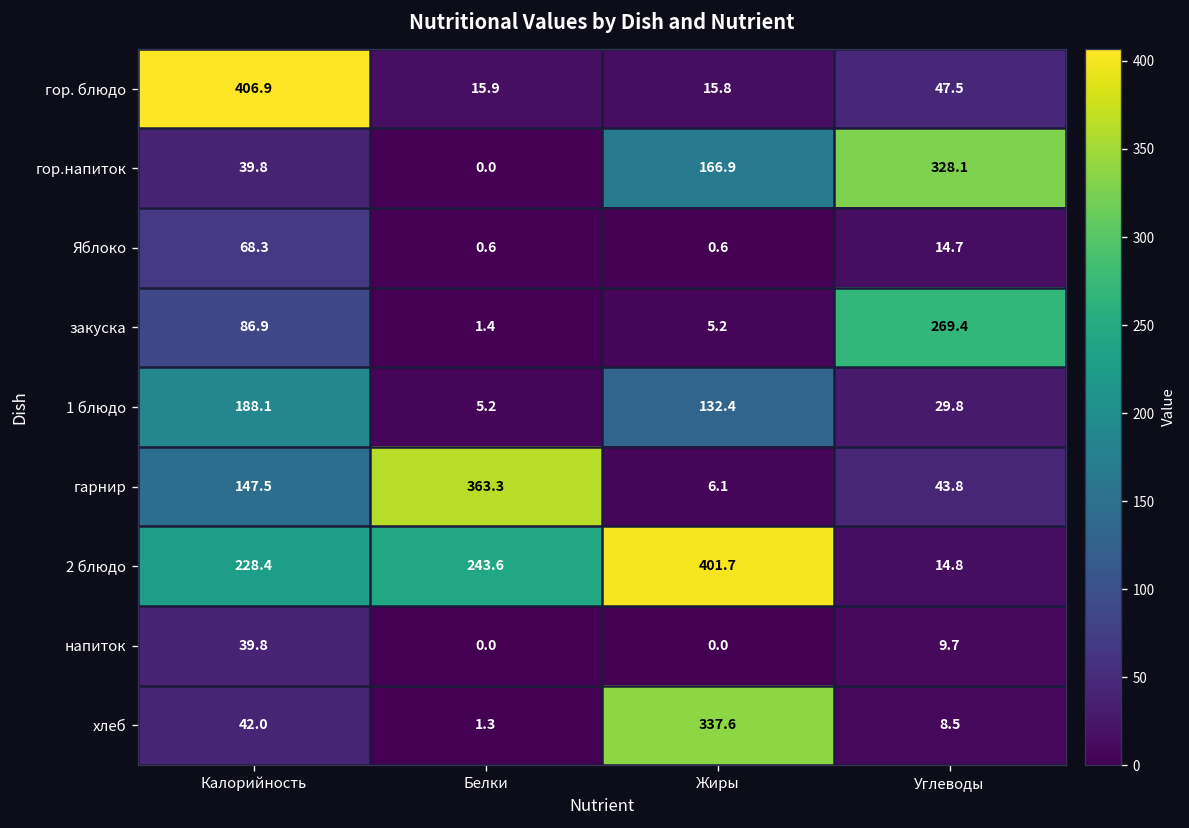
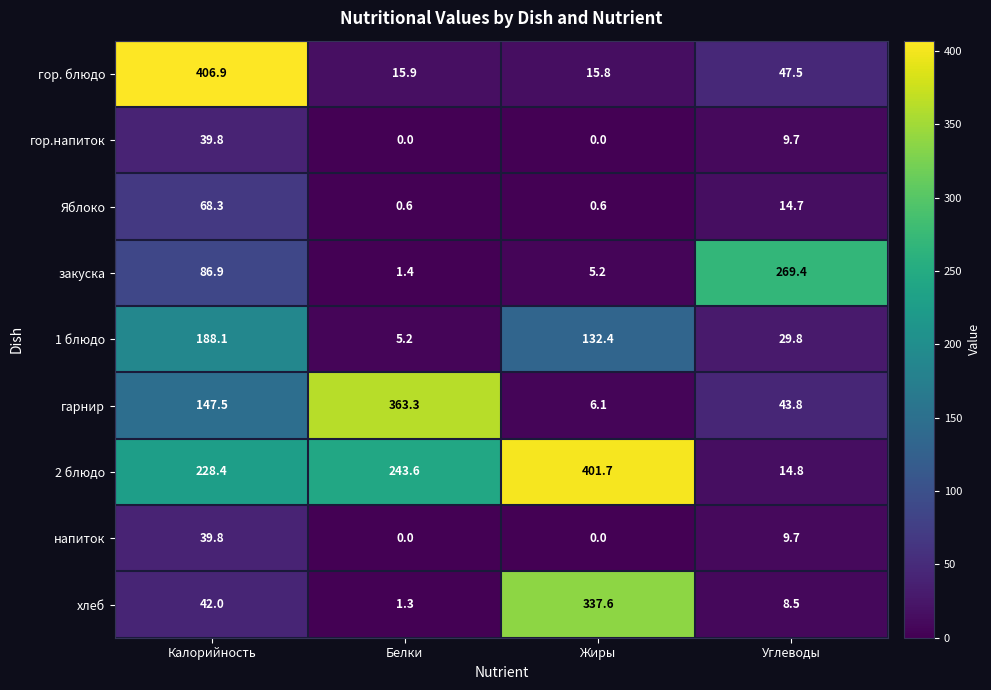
гор.напиток, Жиры: 166.9 -> 0.0
гор.напиток, Углеводы: 328.1 -> 9.7
